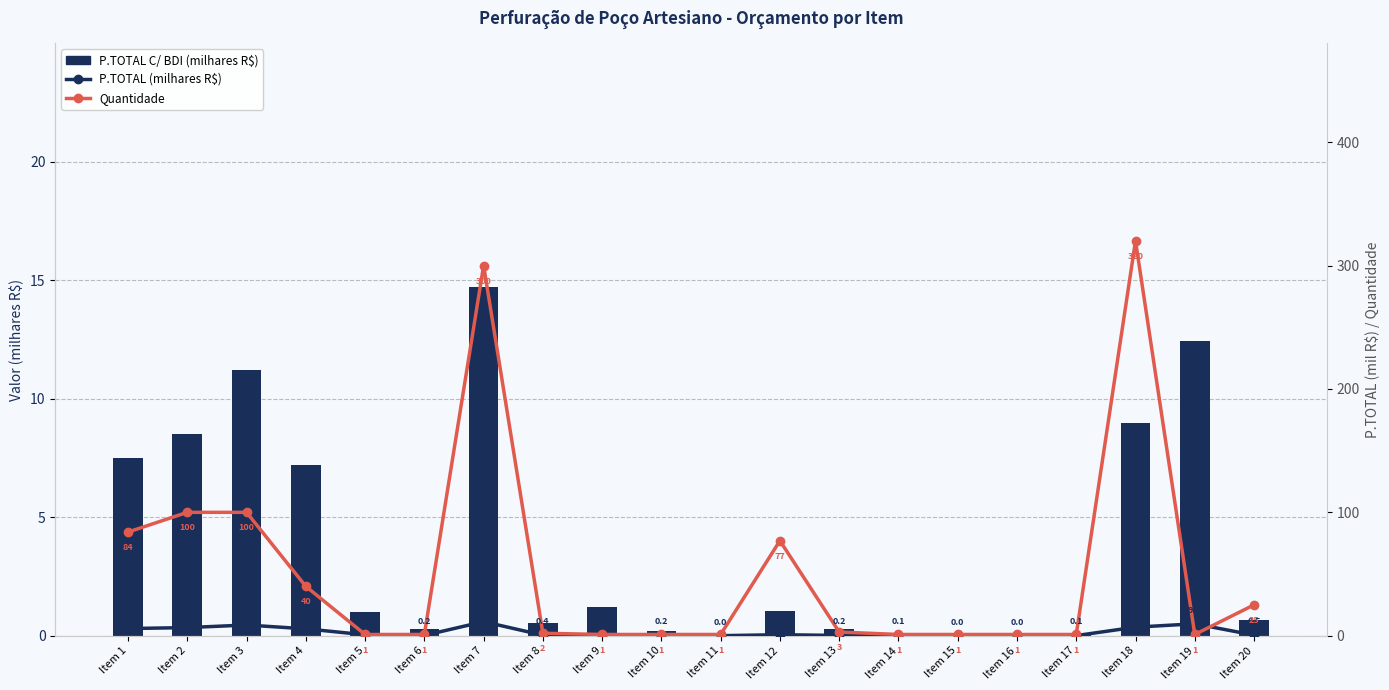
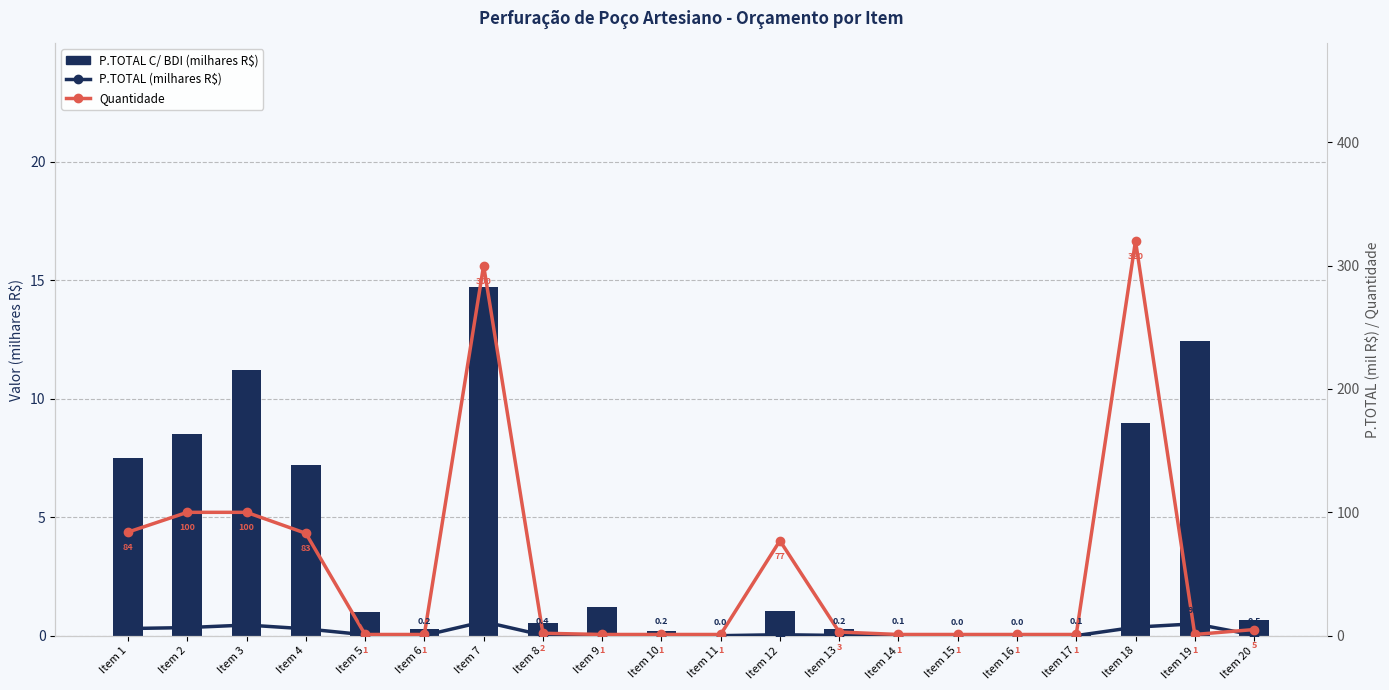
Quantidade, Item 4: 40 -> 83
Quantidade, Item 20: 25 -> 5
